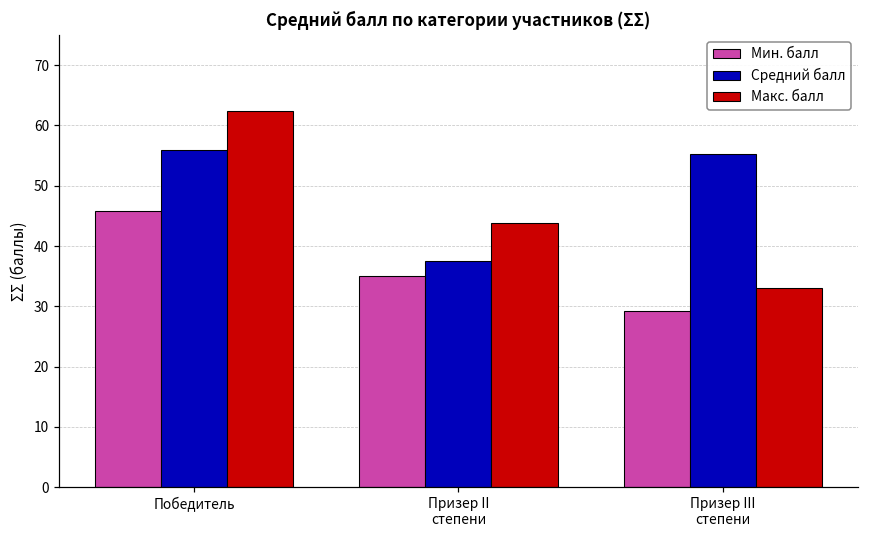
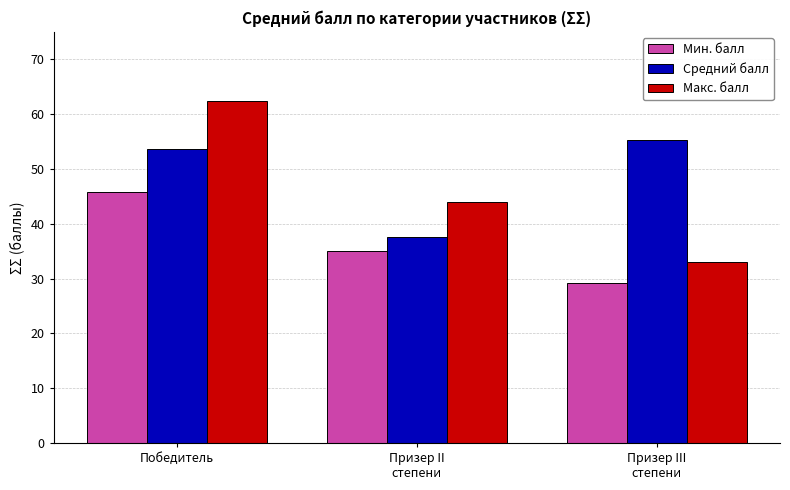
Средний балл, Победитель: 56 -> 54
